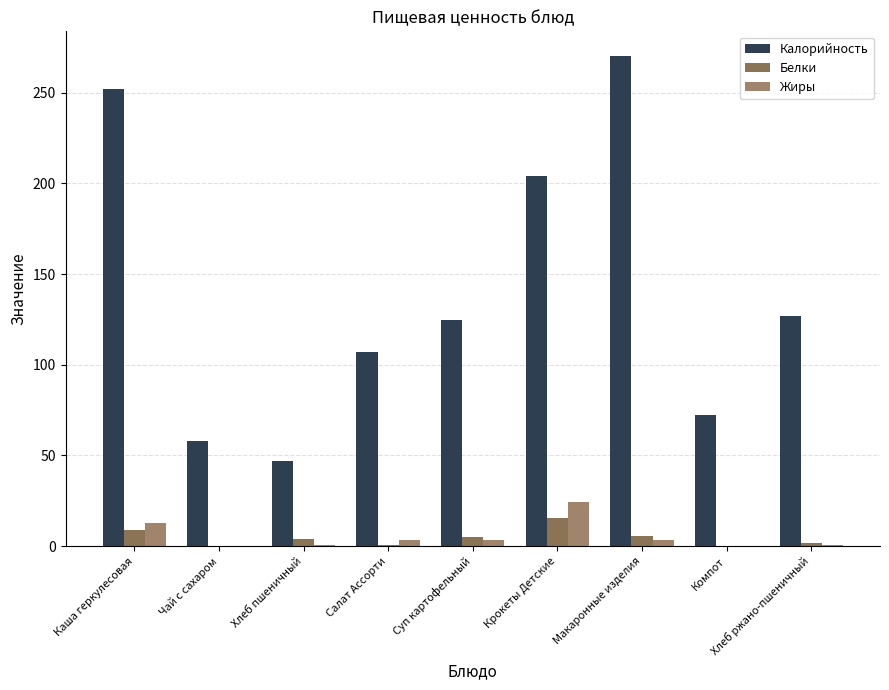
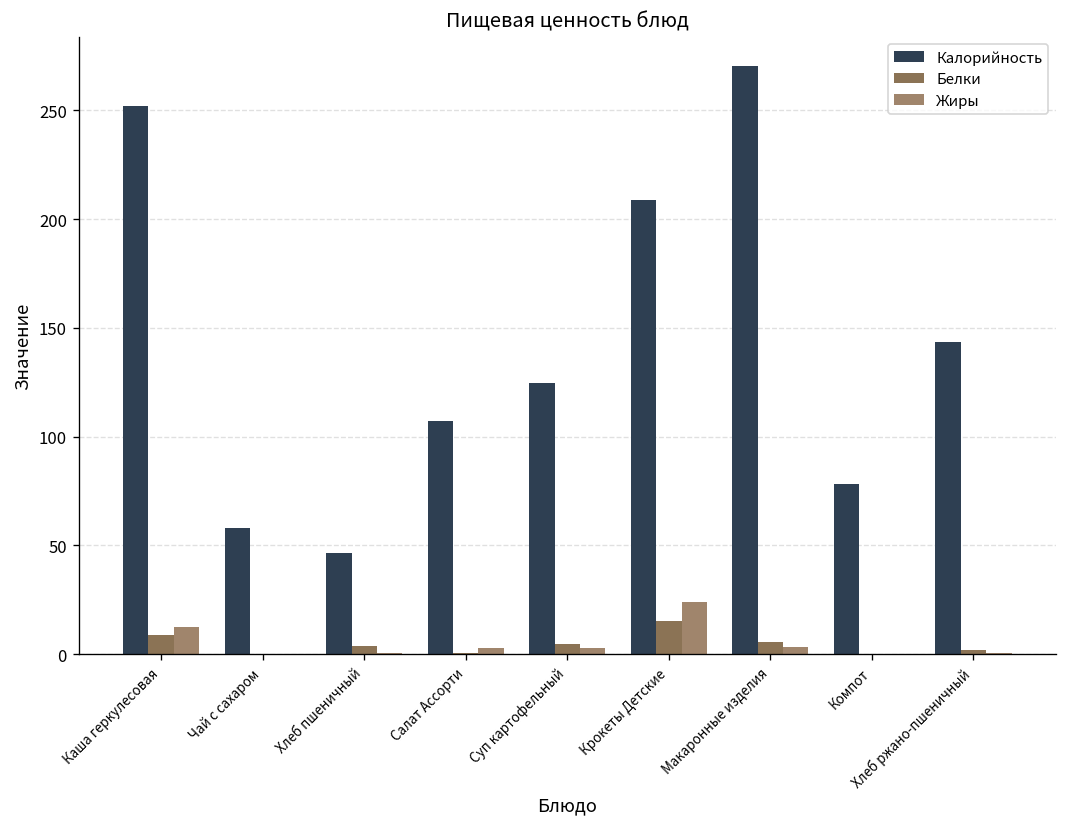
Калорийность, Крокеты Детские: 204 -> 209
Калорийность, Компот: 72 -> 78
Калорийность, Хлеб ржано-пшеничный: 127 -> 143
